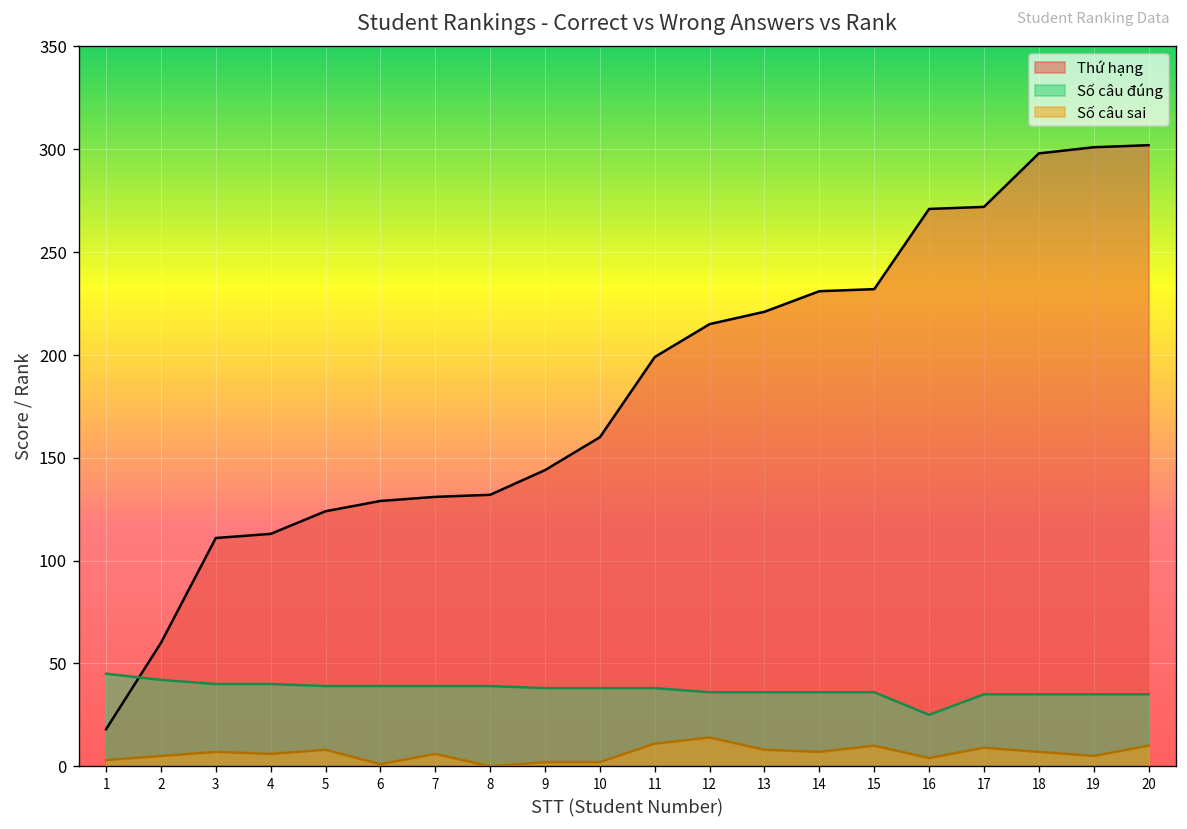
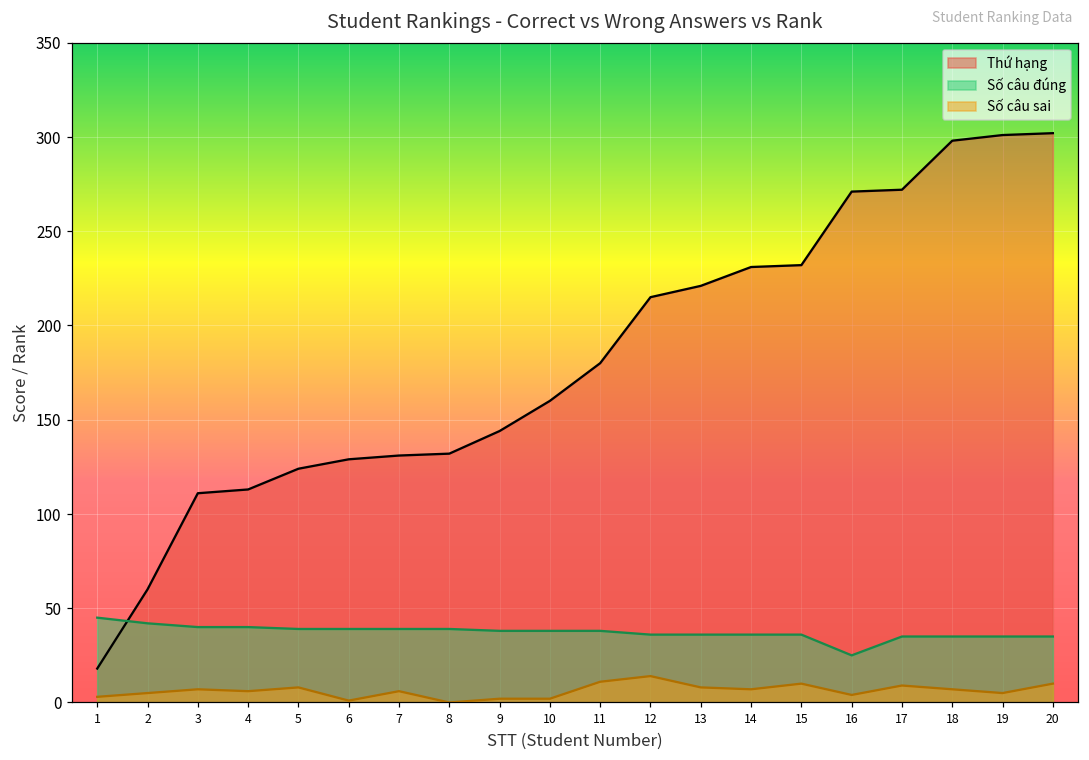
Thứ hạng, 11: 199 -> 180
